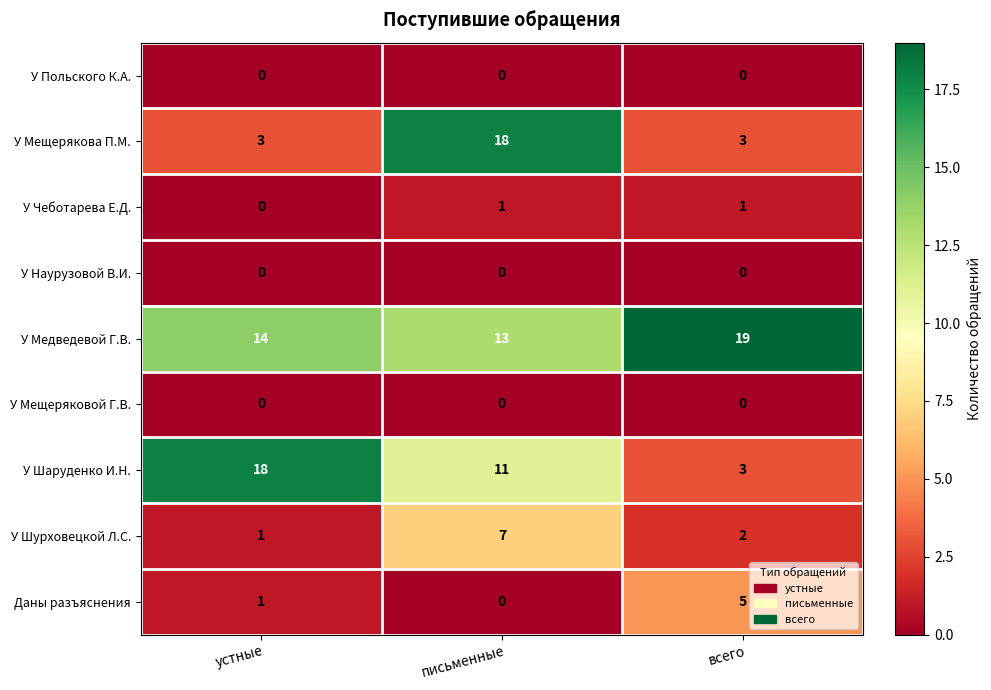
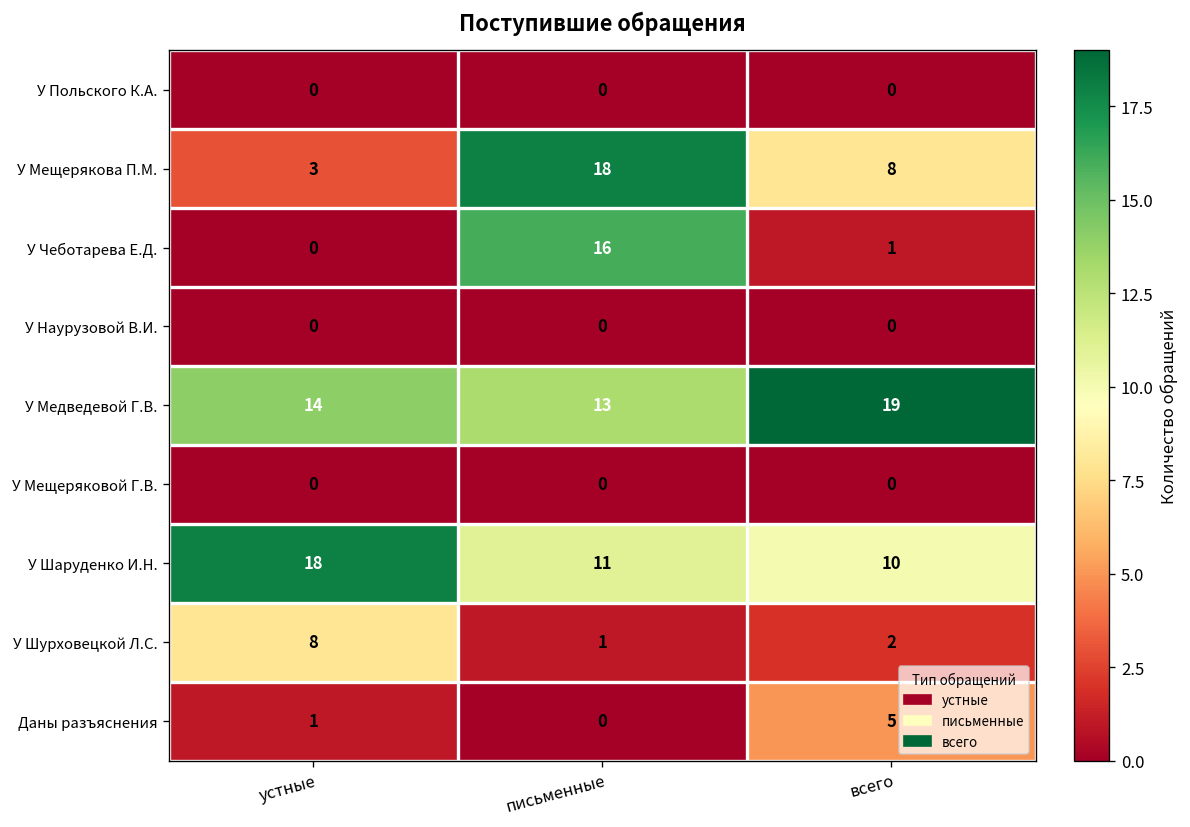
У Мещерякова П.М., всего: 3 -> 8
У Чеботарева Е.Д., письменные: 1 -> 16
У Шаруденко И.Н., всего: 3 -> 10
У Шурховецкой Л.С., устные: 1 -> 8
У Шурховецкой Л.С., письменные: 7 -> 1
